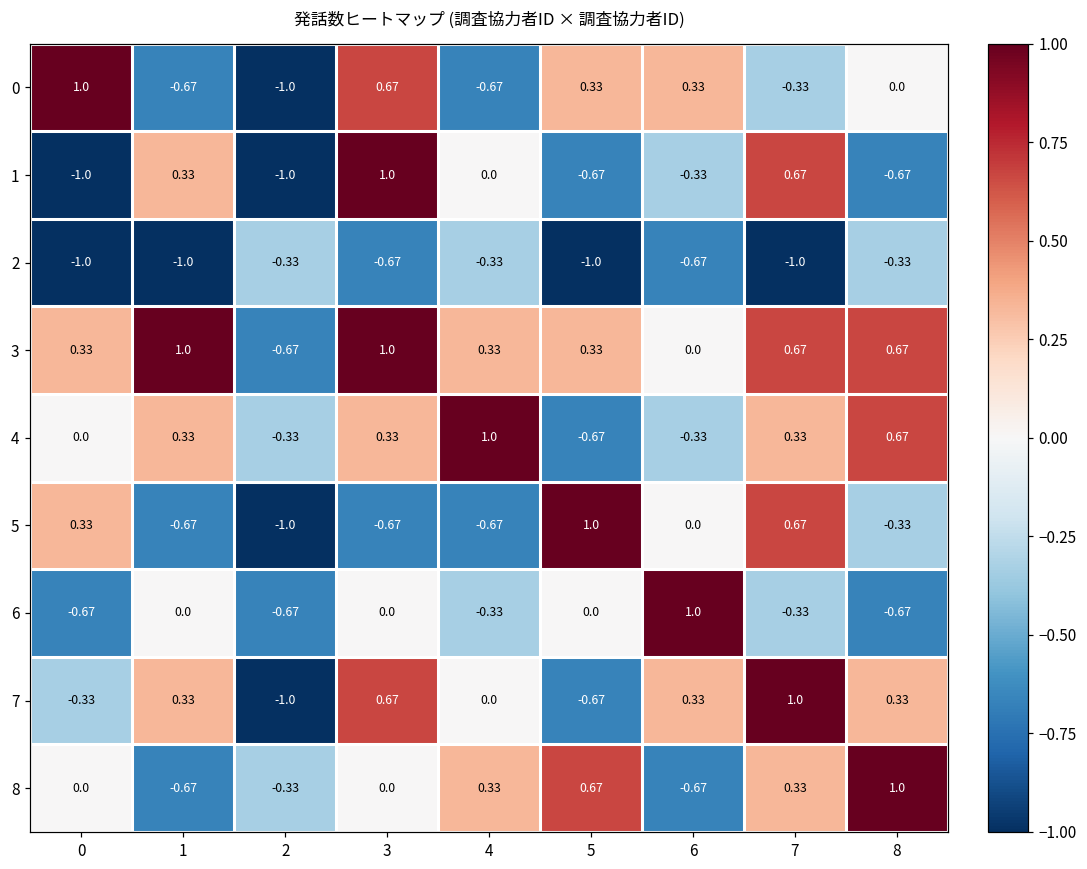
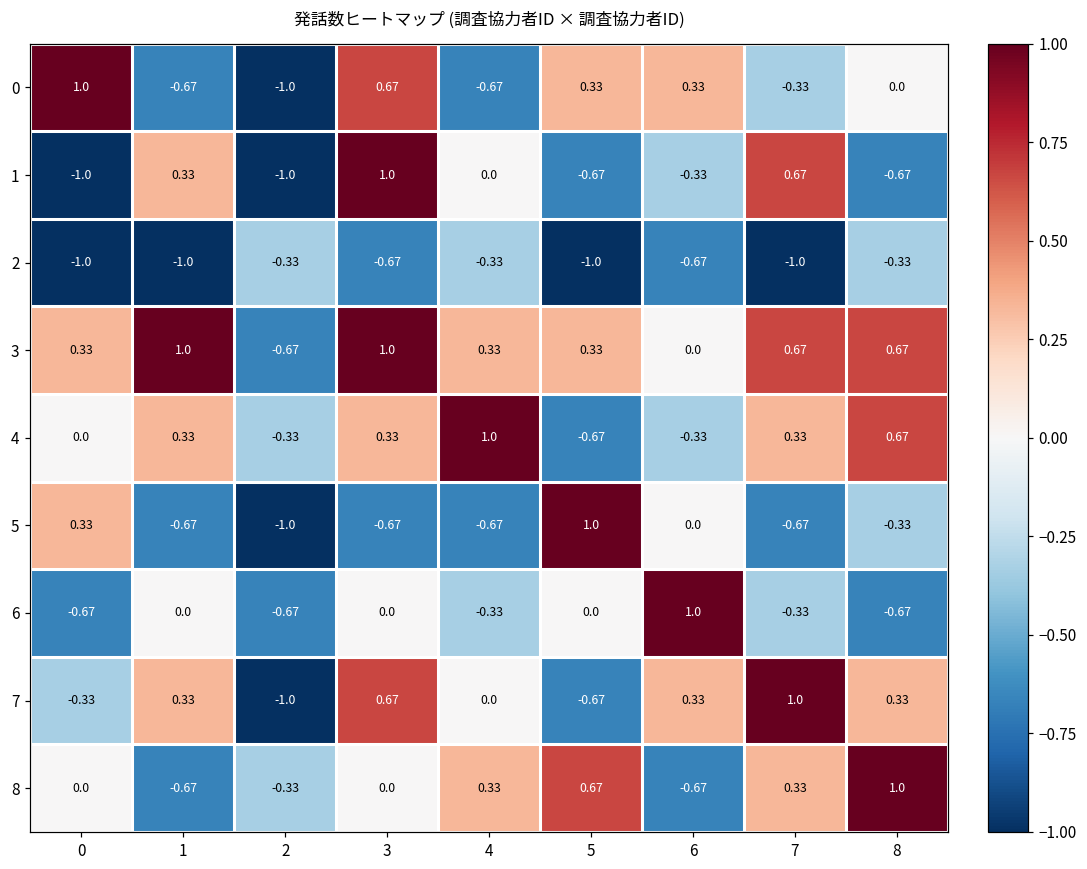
5, 7: 0.67 -> -0.67
